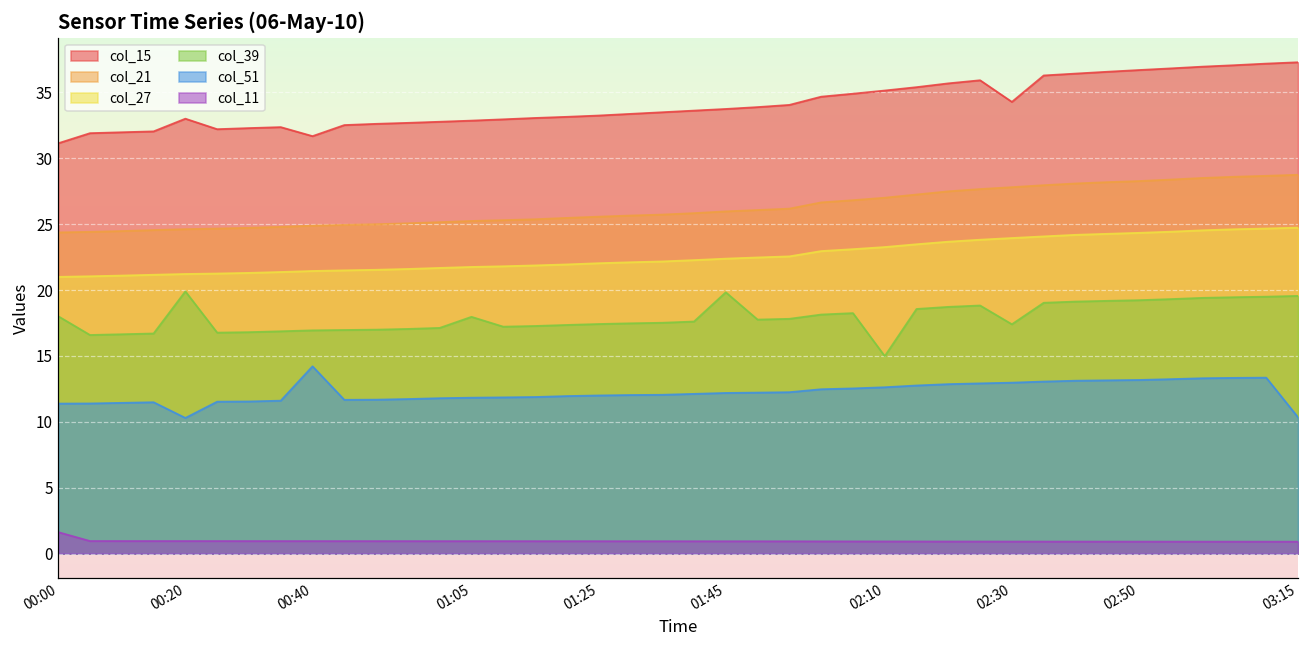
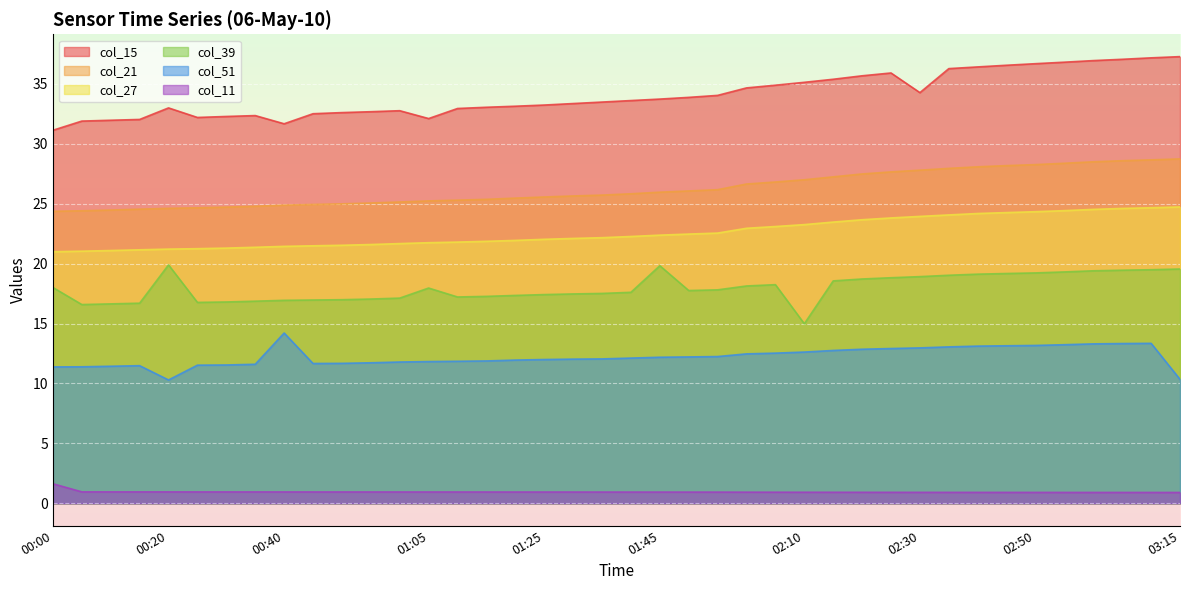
col_15, 01:05: 32.8 -> 32.1
col_39, 02:30: 17.4 -> 18.9
